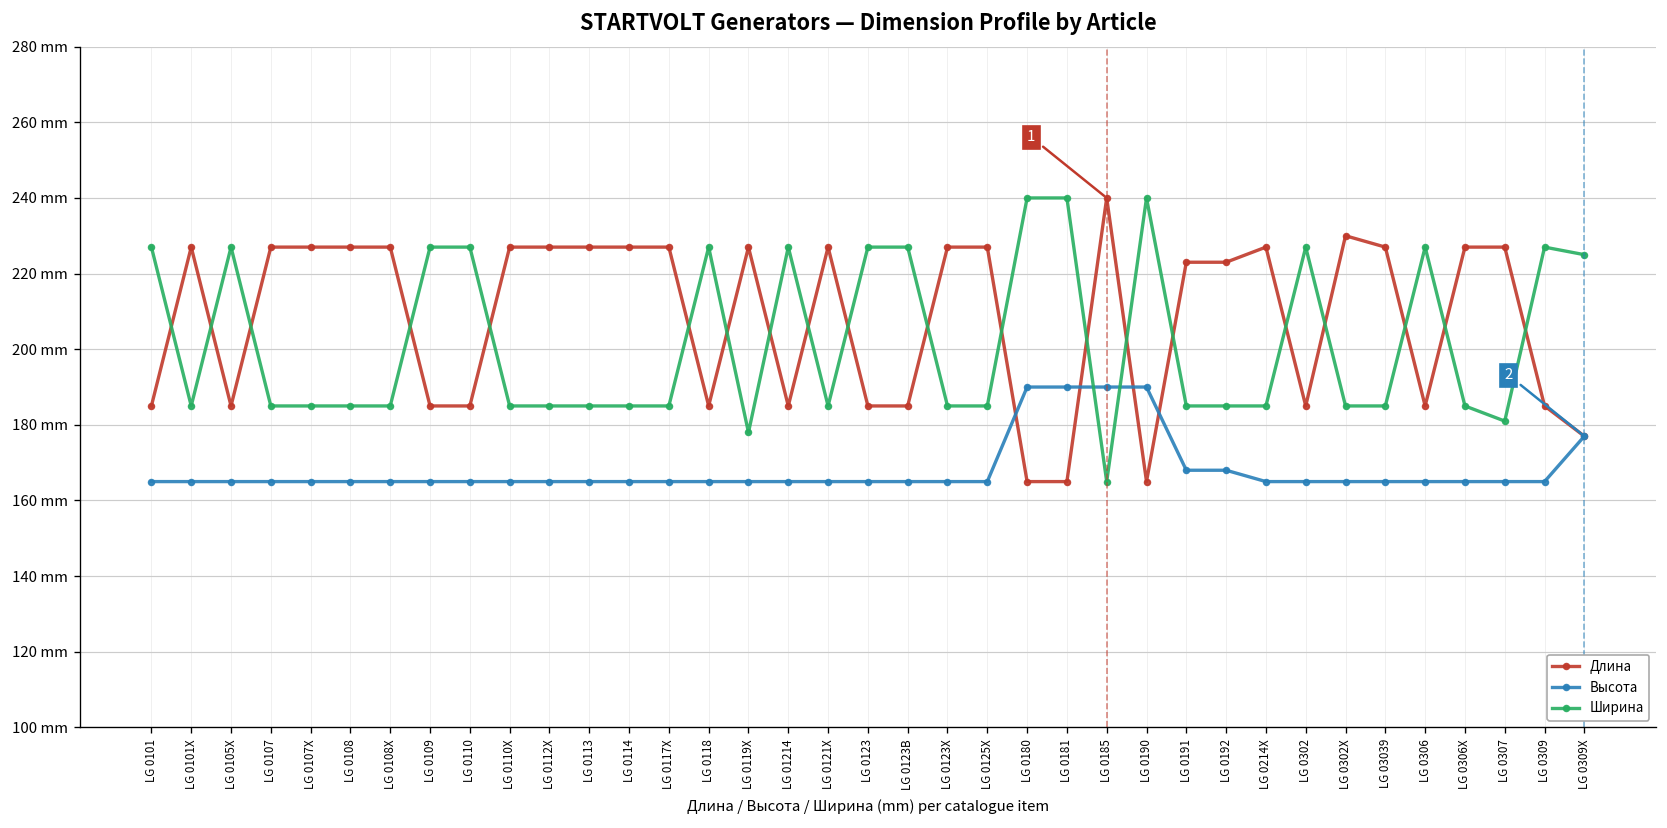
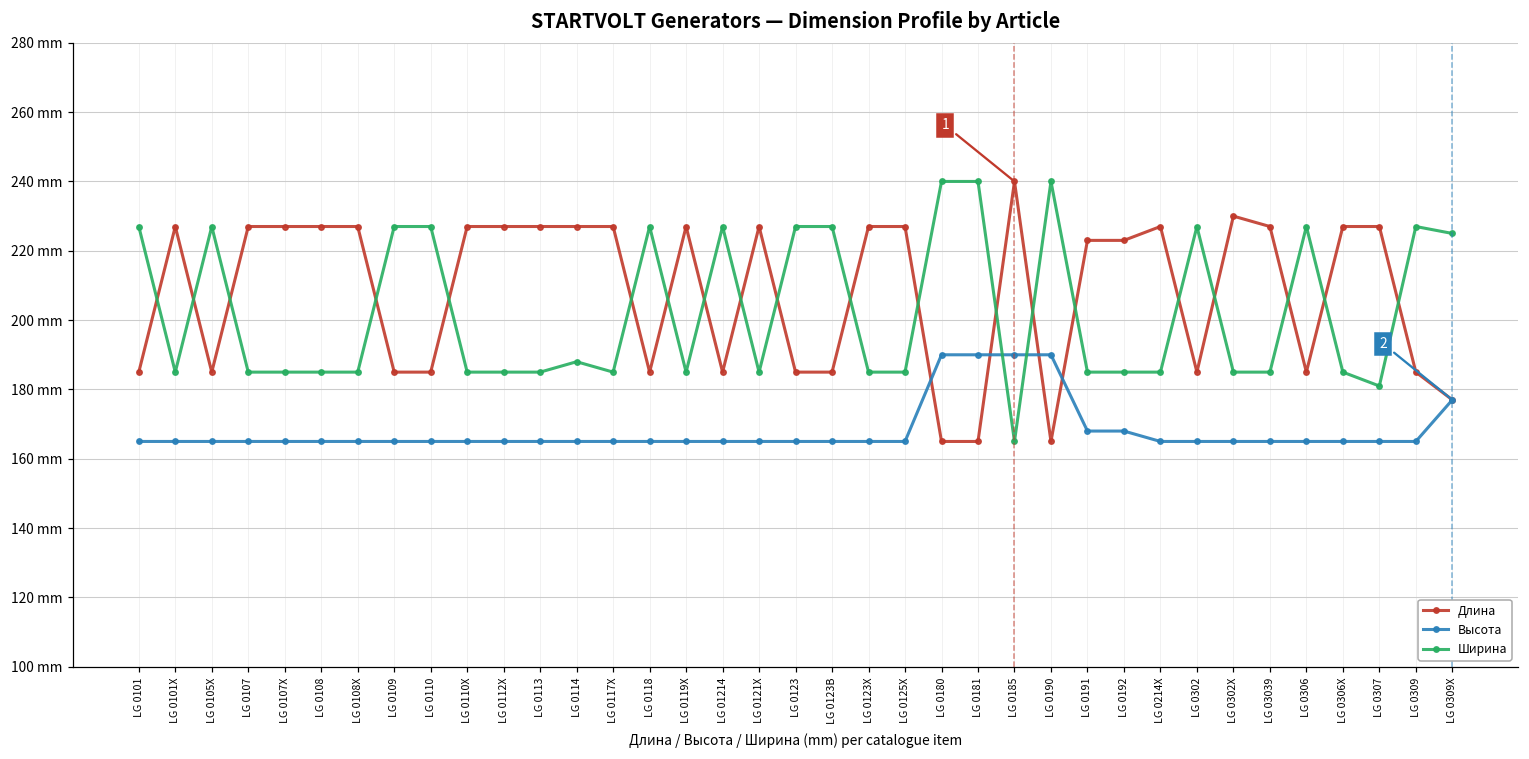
Ширина, LG 0114: 185 mm -> 188 mm
Ширина, LG 0119X: 178 mm -> 185 mm
